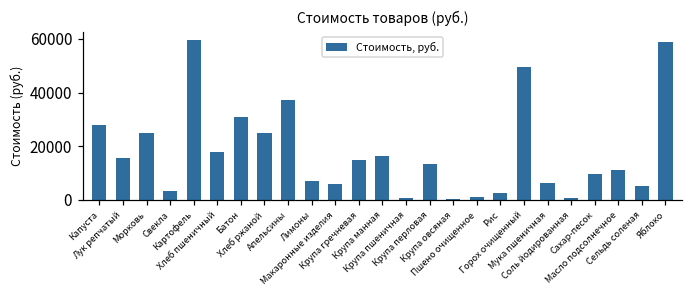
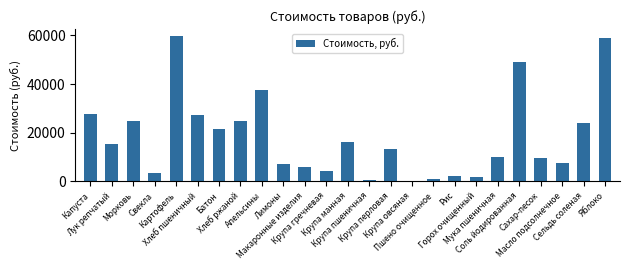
Хлеб пшеничный: 18000 -> 27000
Батон: 31000 -> 21000
Крупа гречневая: 15000 -> 4000
Горох очищенный: 49000 -> 2000
Мука пшеничная: 6000 -> 10000
Соль йодированная: 1000 -> 49000
Масло подсолнечное: 11000 -> 8000
Сельдь соленая: 5000 -> 24000
